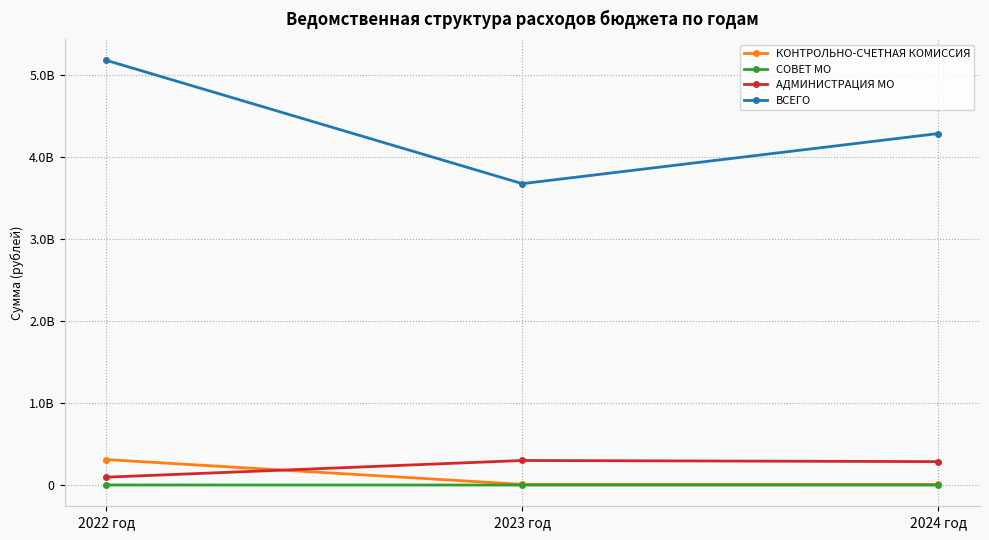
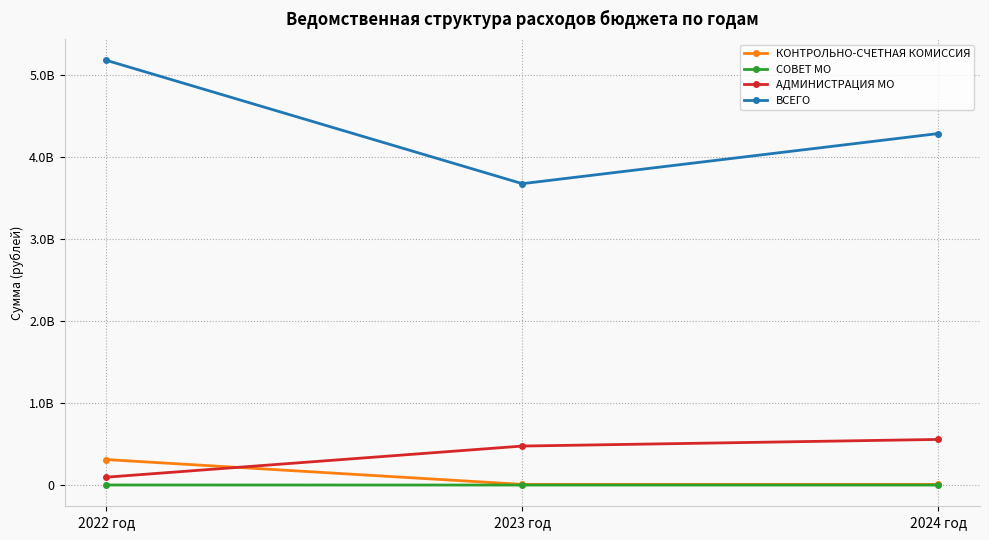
АДМИНИСТРАЦИЯ МО, 2023 год: 300000000 -> 500000000
АДМИНИСТРАЦИЯ МО, 2024 год: 300000000 -> 600000000
